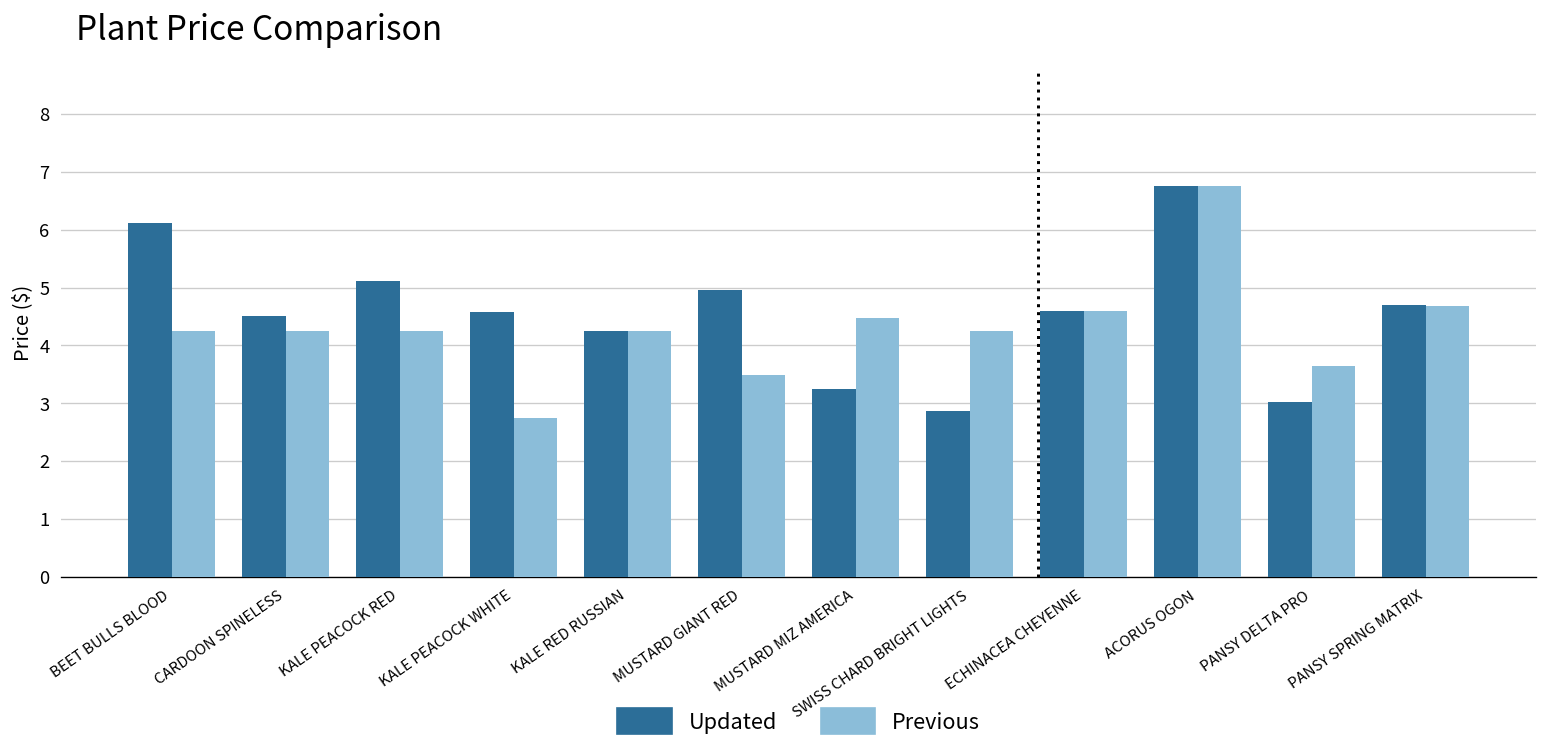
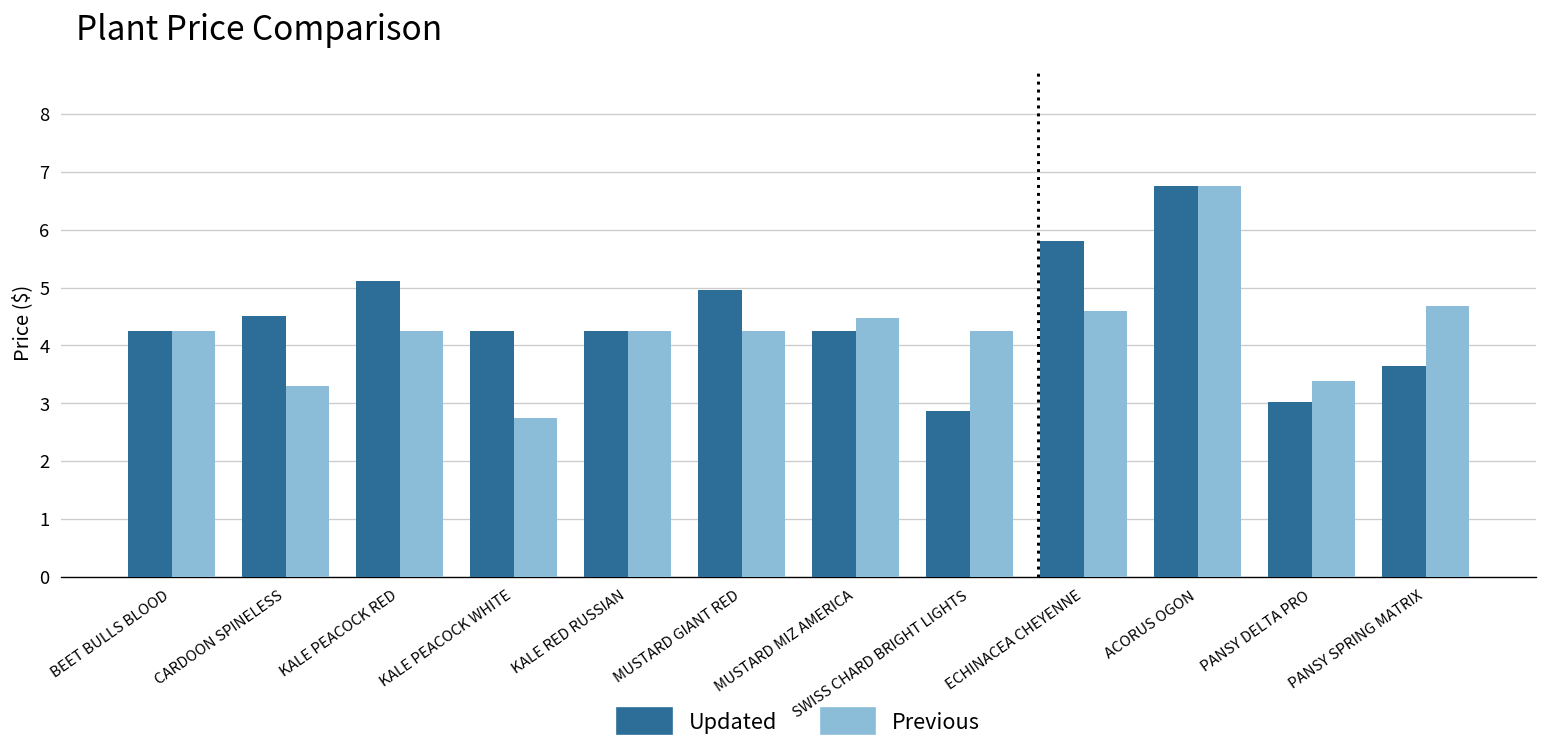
Updated, BEET BULLS BLOOD: 6.1 -> 4.3
Previous, CARDOON SPINELESS: 4.3 -> 3.3
Updated, KALE PEACOCK WHITE: 4.6 -> 4.3
Previous, MUSTARD GIANT RED: 3.5 -> 4.3
Updated, MUSTARD MIZ AMERICA: 3.3 -> 4.3
Updated, ECHINACEA CHEYENNE: 4.6 -> 5.8
Previous, PANSY DELTA PRO: 3.7 -> 3.4
Updated, PANSY SPRING MATRIX: 4.7 -> 3.7
